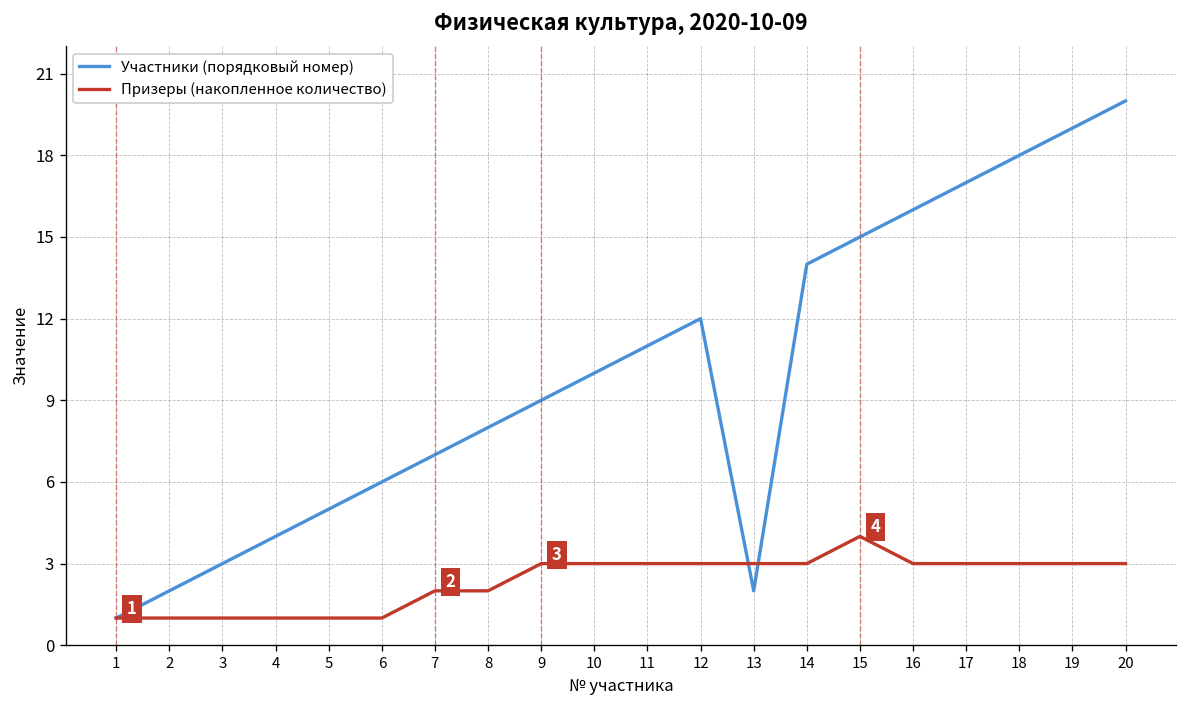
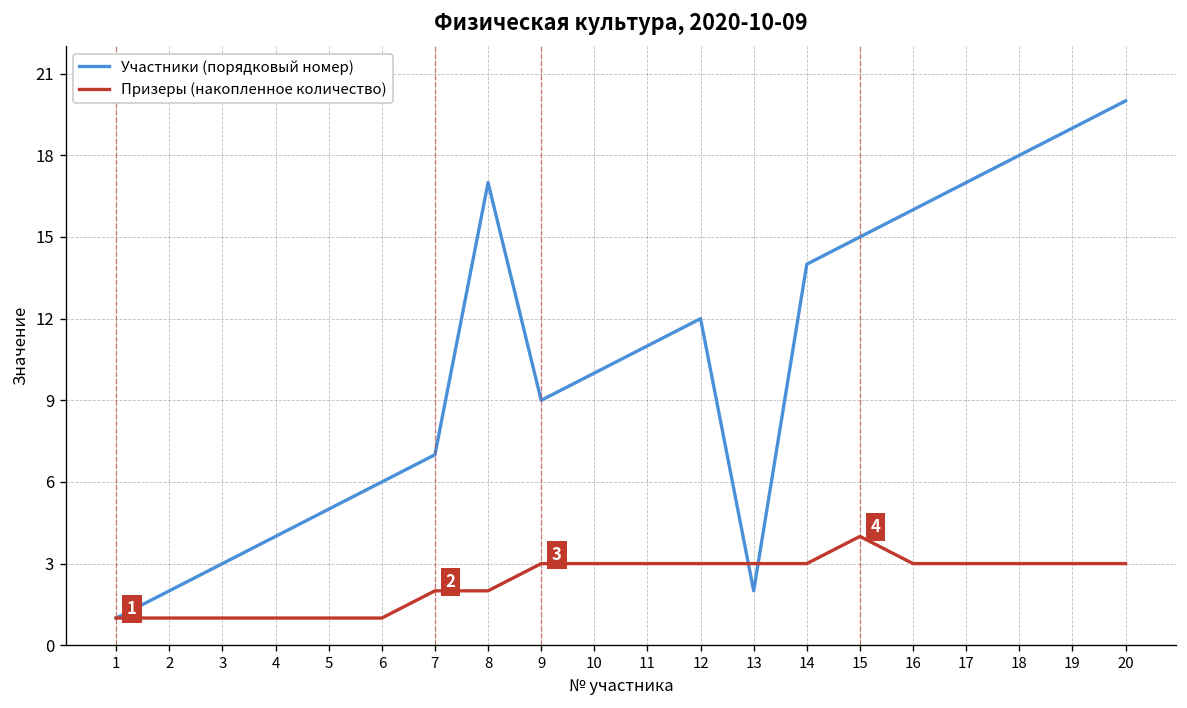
Участники (порядковый номер), 8: 8 -> 17
